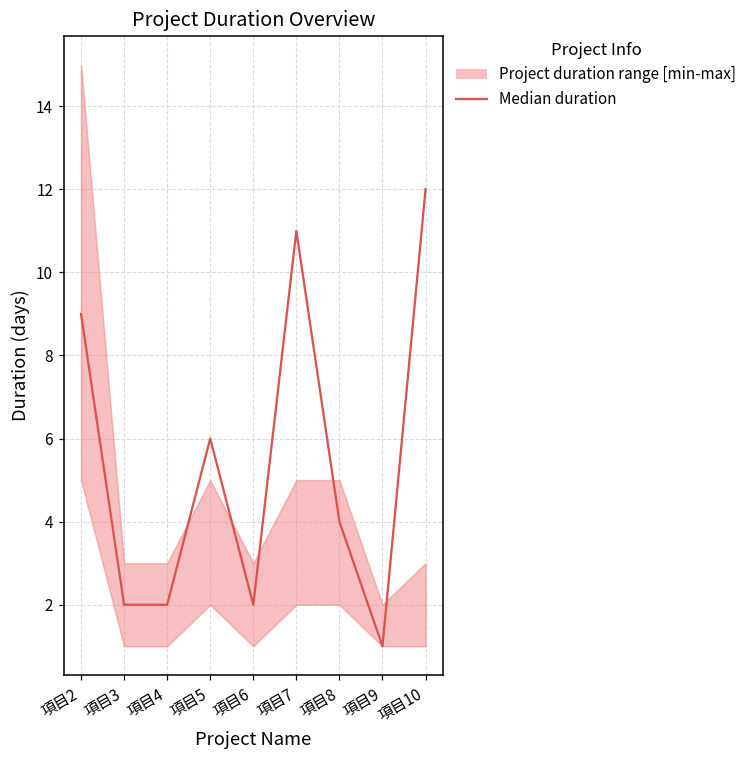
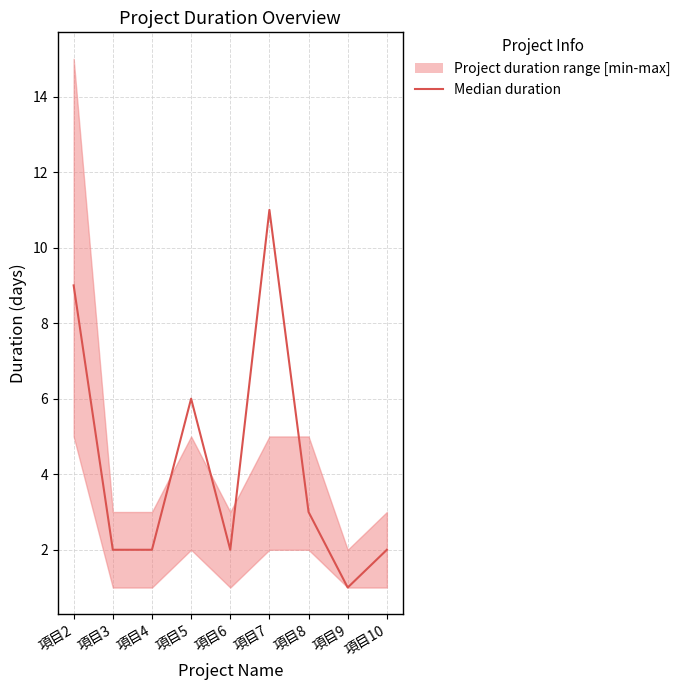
Median duration, 項目8: 4 -> 3
Median duration, 項目10: 12 -> 2
